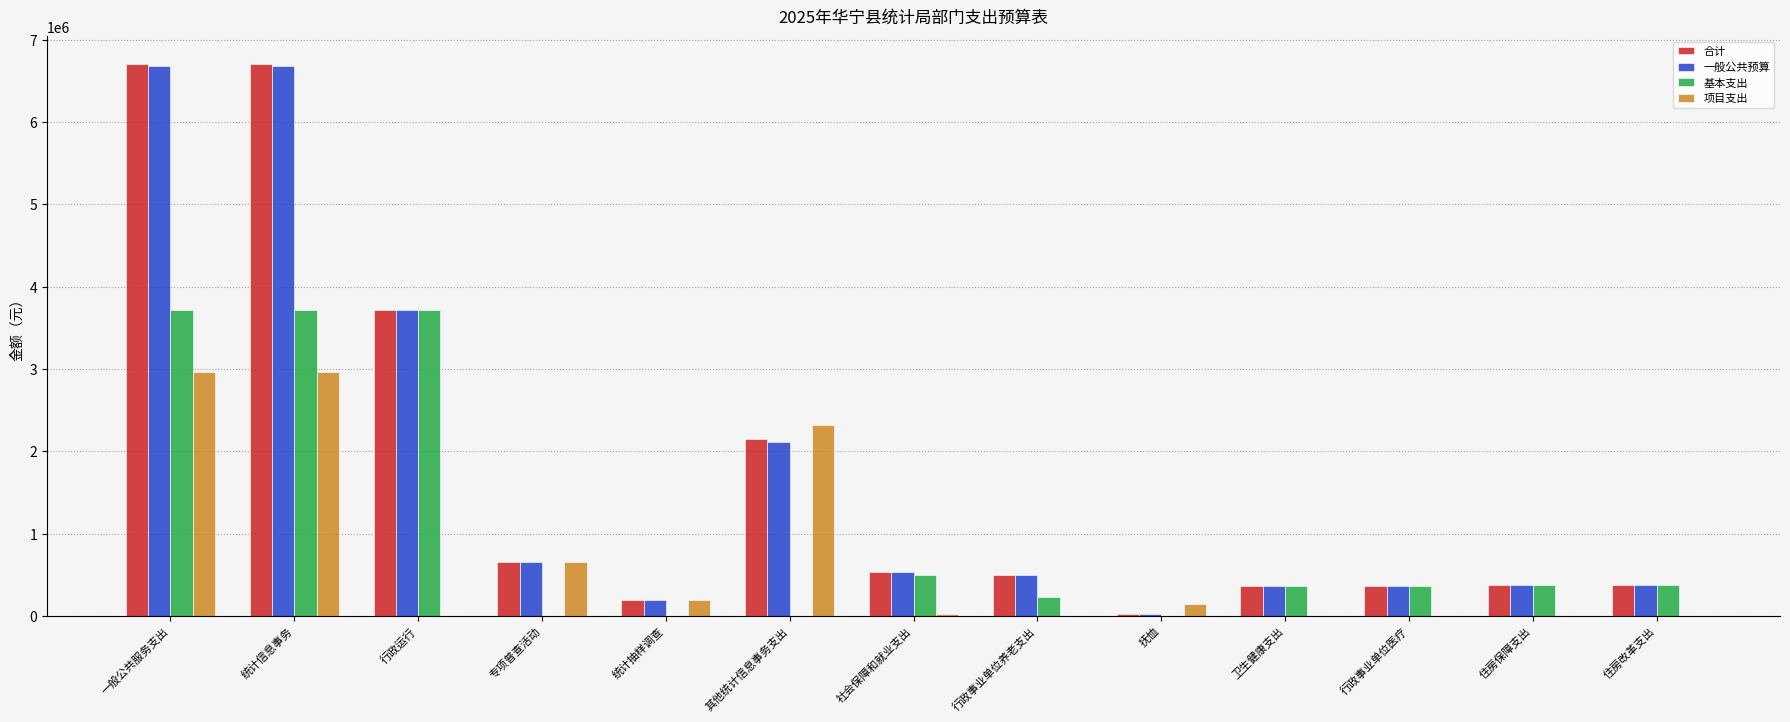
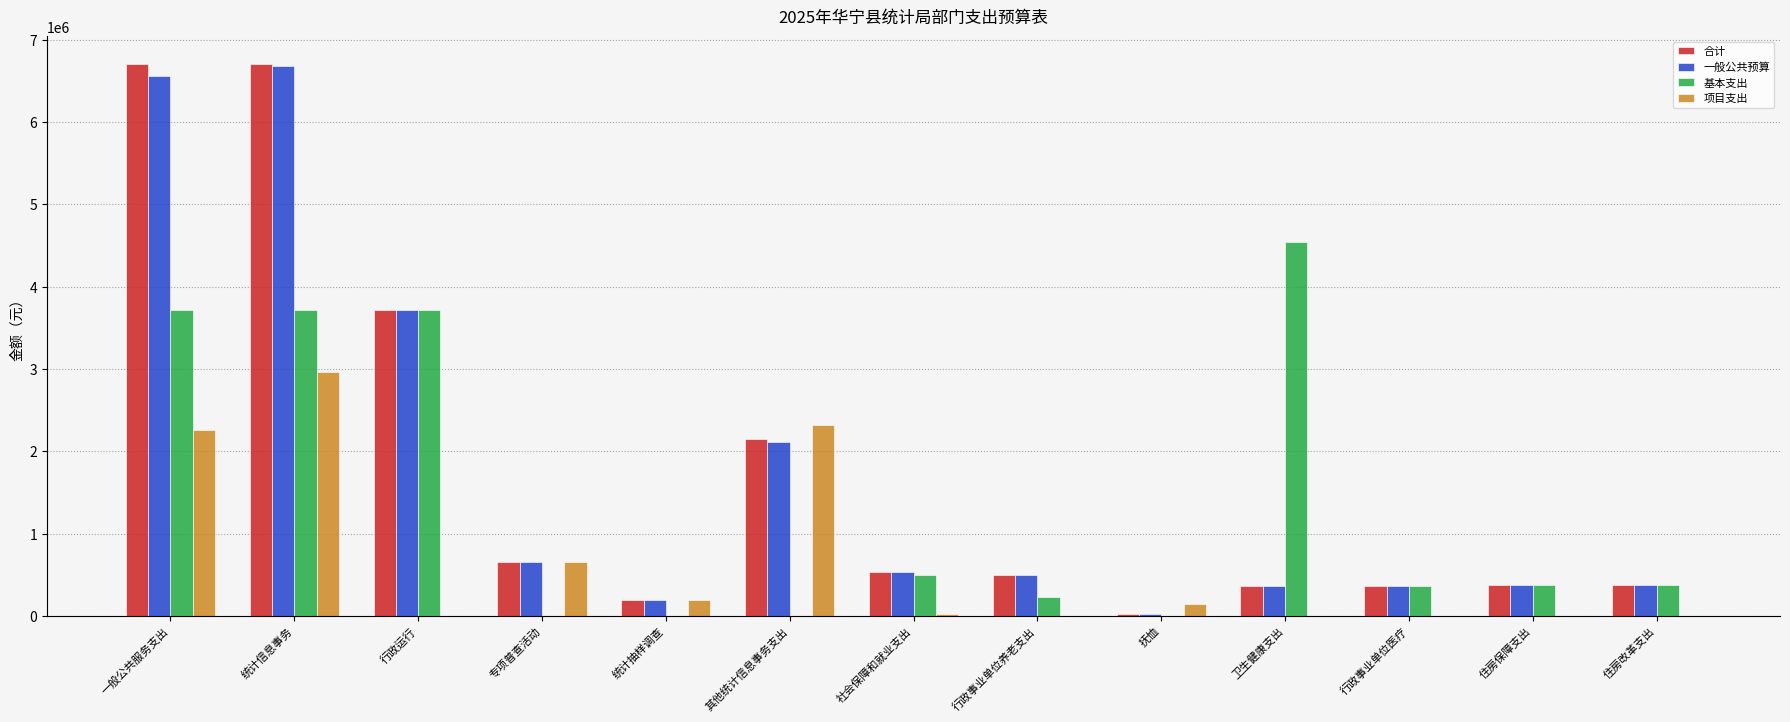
一般公共预算, 一般公共服务支出: 6700000 -> 6600000
项目支出, 一般公共服务支出: 3000000 -> 2300000
基本支出, 卫生健康支出: 400000 -> 4500000
